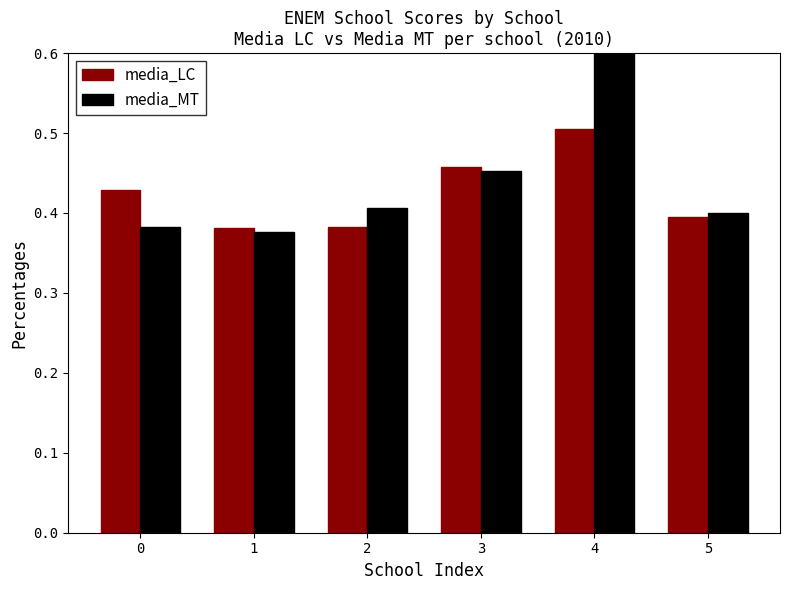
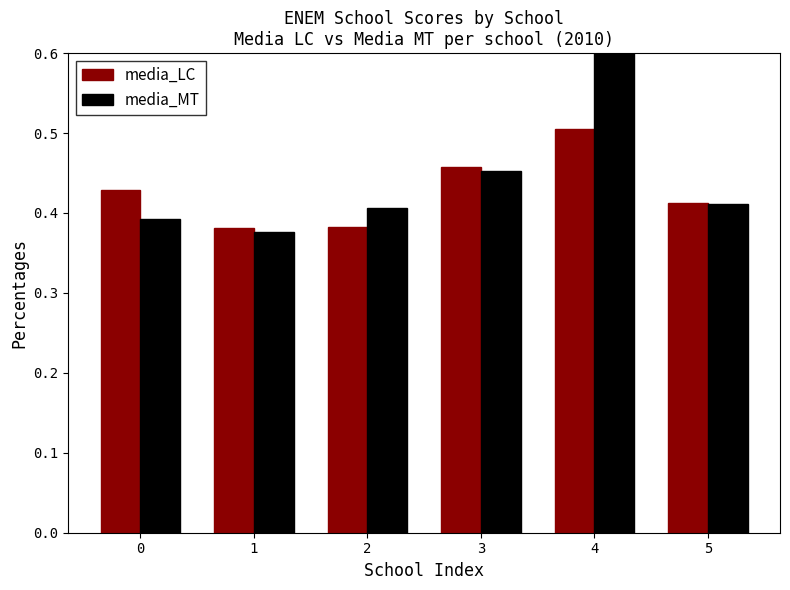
media_MT, 0: 0.38 -> 0.39
media_LC, 5: 0.40 -> 0.41
media_MT, 5: 0.40 -> 0.41
